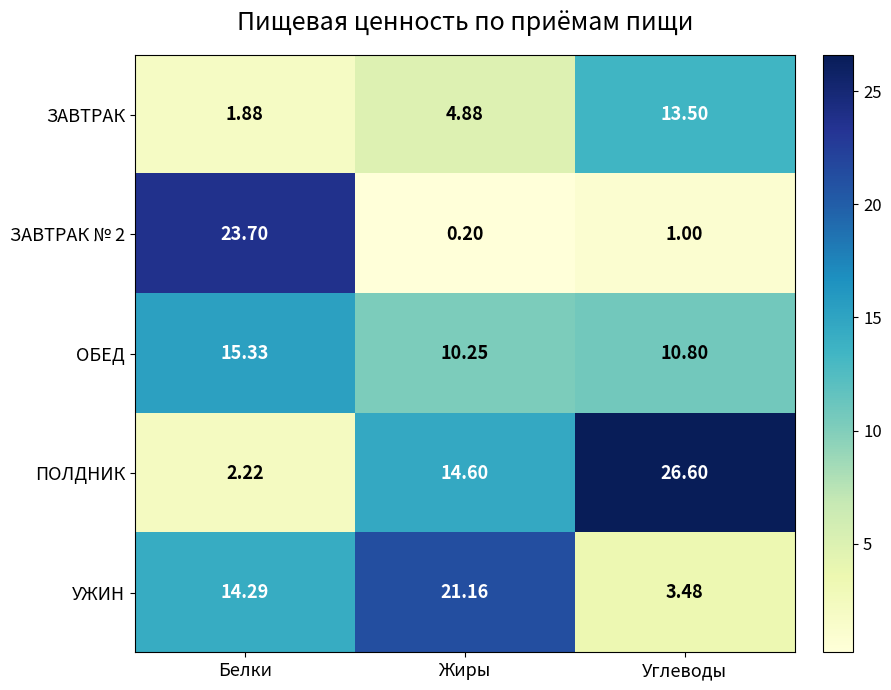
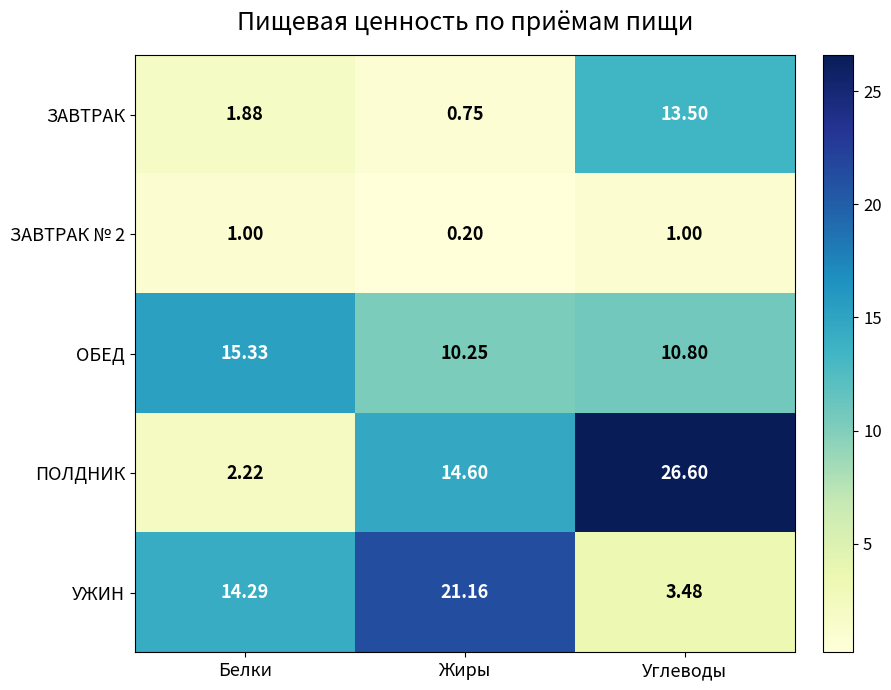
ЗАВТРАК, Жиры: 4.88 -> 0.75
ЗАВТРАК № 2, Белки: 23.70 -> 1.00
